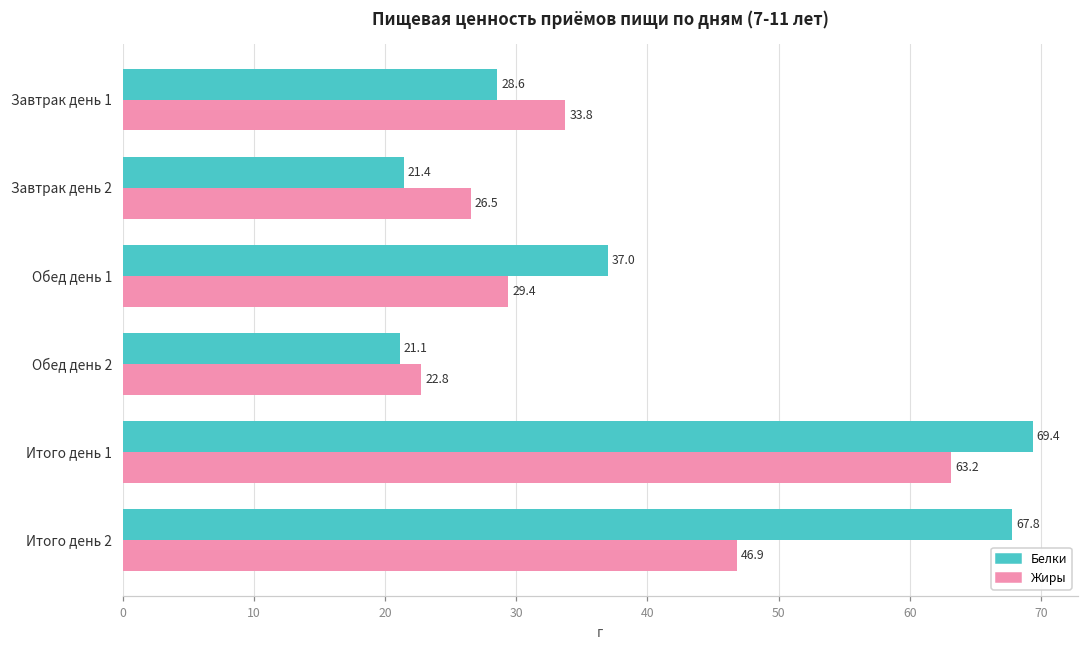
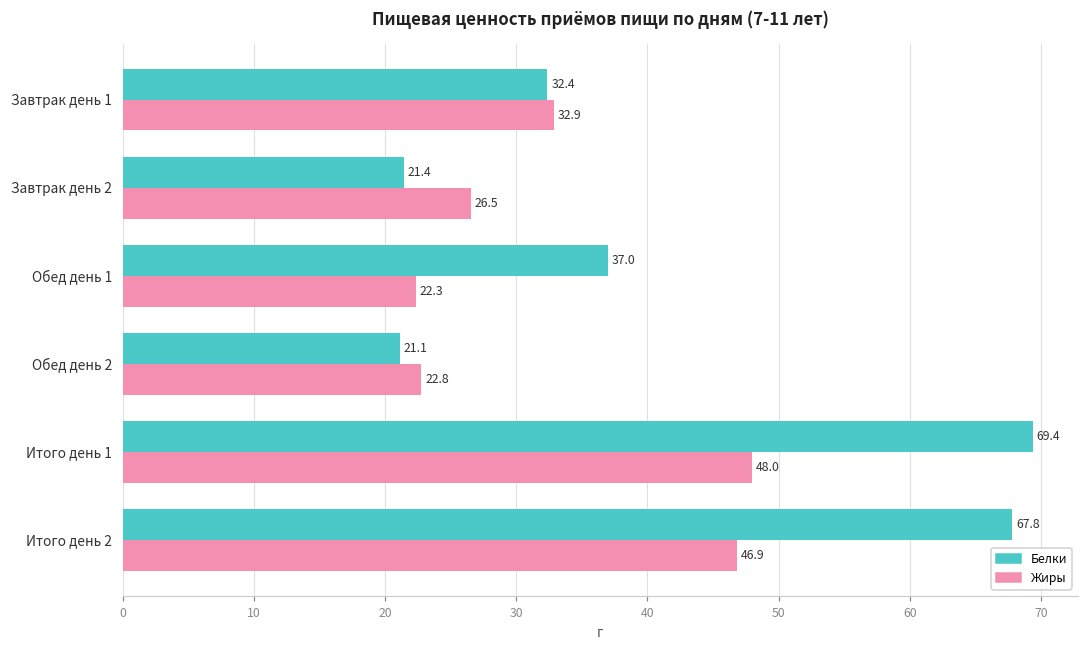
Белки, Завтрак день 1: 28.6 -> 32.4
Жиры, Завтрак день 1: 33.8 -> 32.9
Жиры, Обед день 1: 29.4 -> 22.3
Жиры, Итого день 1: 63.2 -> 48.0
